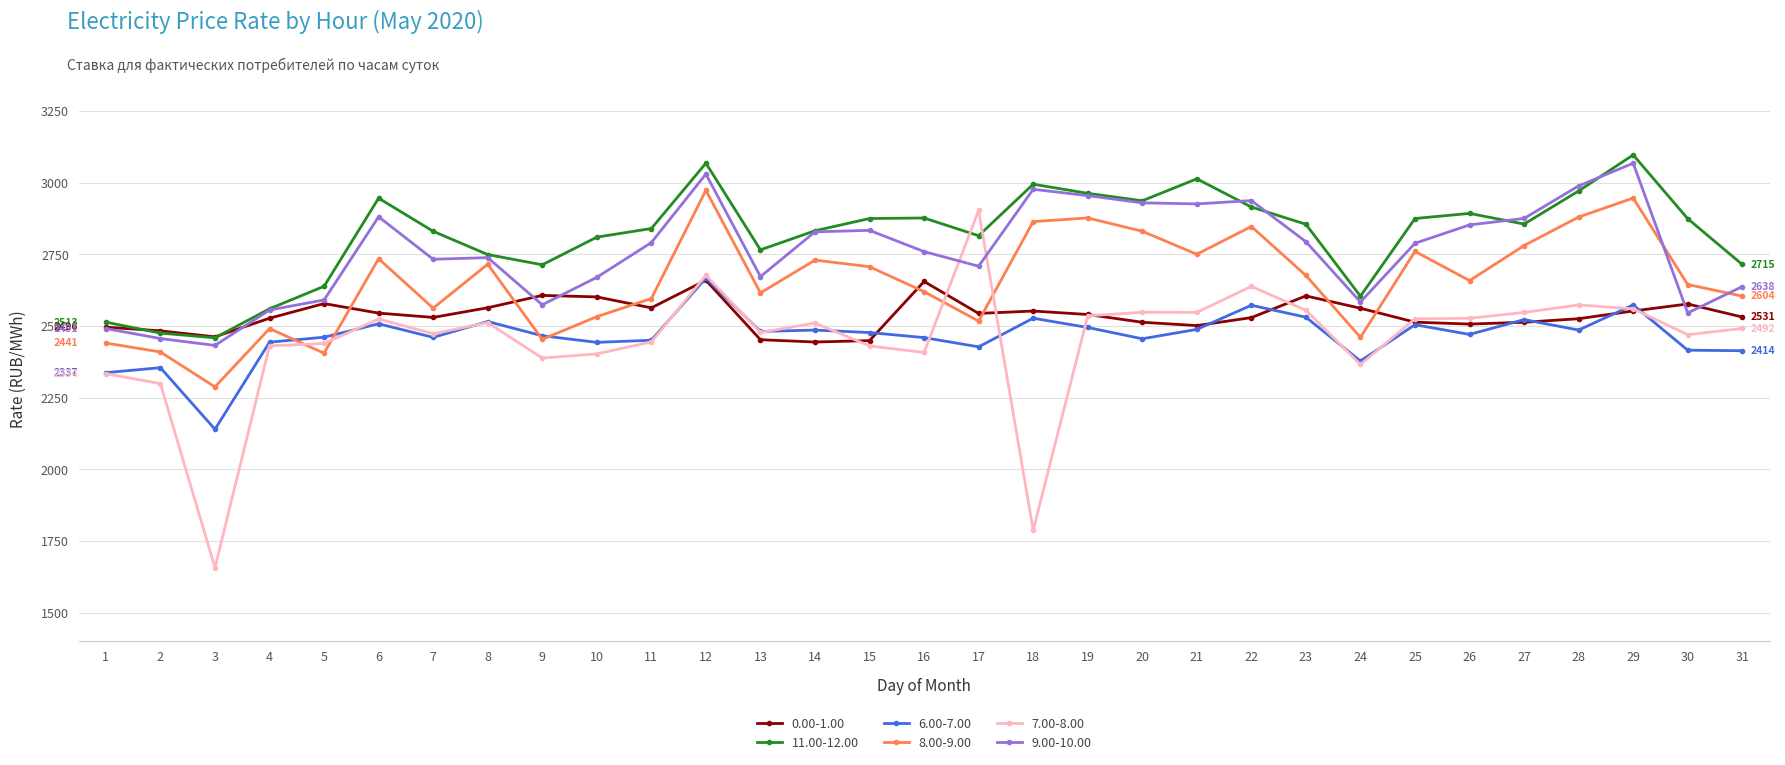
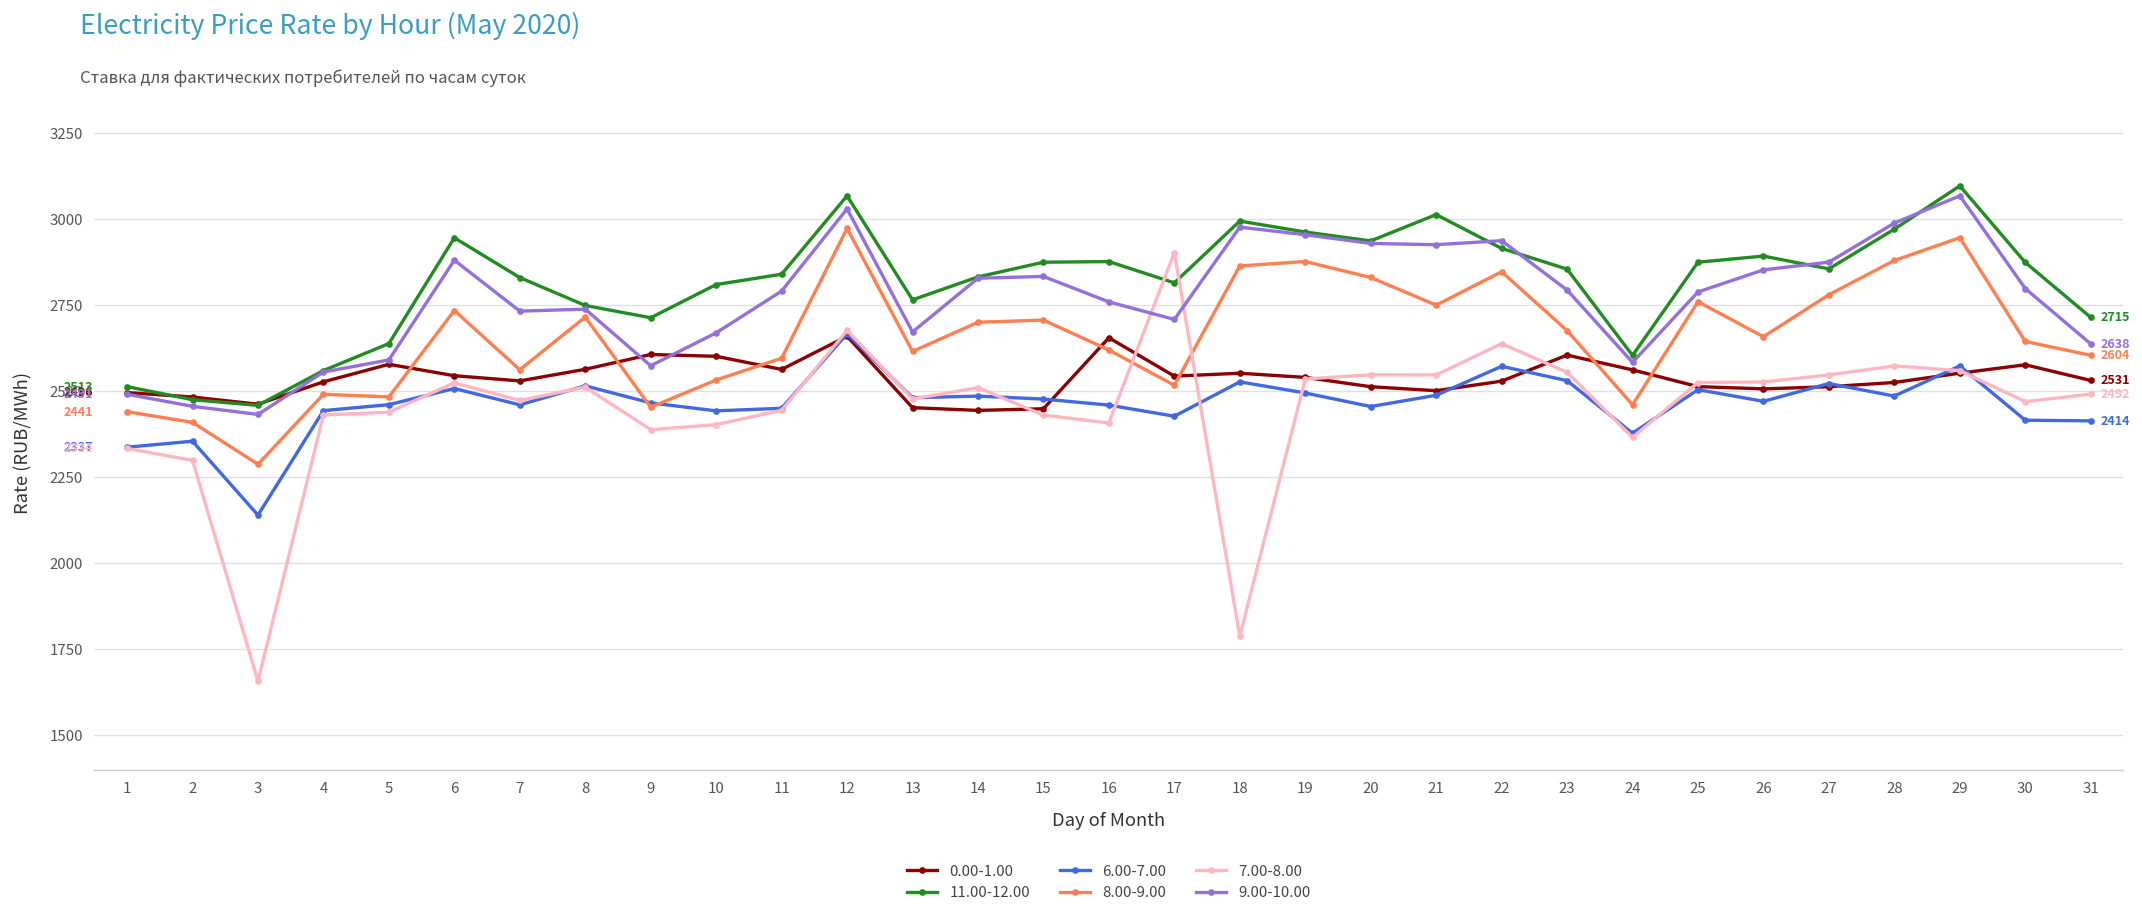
8.00-9.00, 5: 2410 -> 2480
8.00-9.00, 14: 2730 -> 2700
9.00-10.00, 30: 2550 -> 2800
